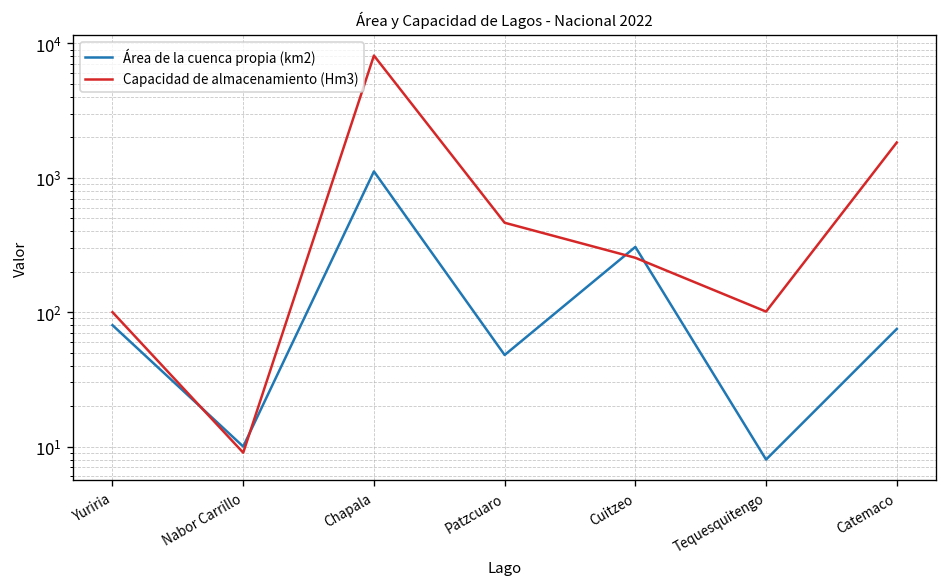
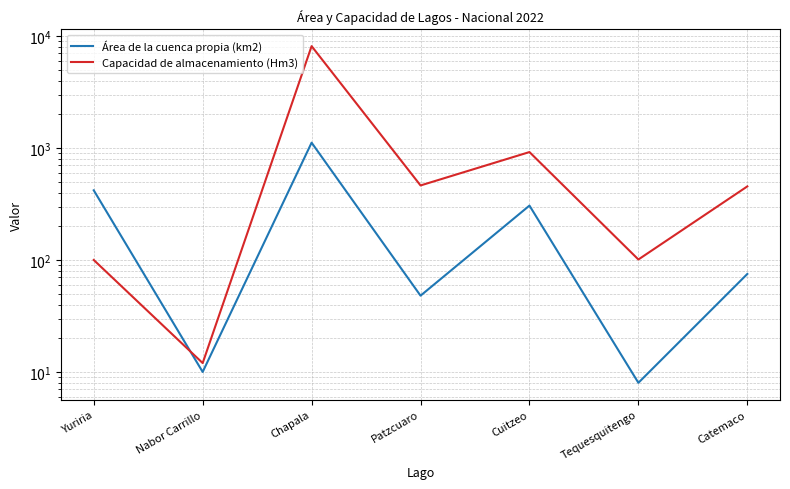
Área de la cuenca propia (km2), Yuriria: 80 -> 420
Capacidad de almacenamiento (Hm3), Nabor Carrillo: 9 -> 12
Capacidad de almacenamiento (Hm3), Cuitzeo: 250 -> 900
Capacidad de almacenamiento (Hm3), Catemaco: 1800 -> 450
